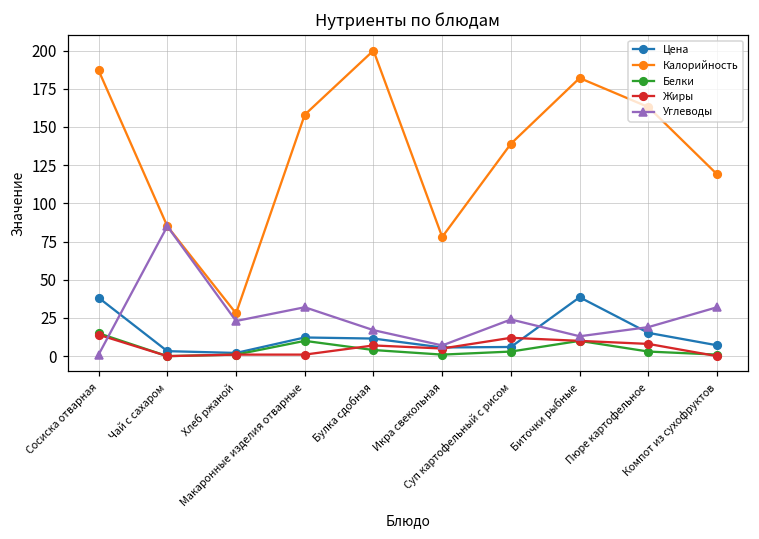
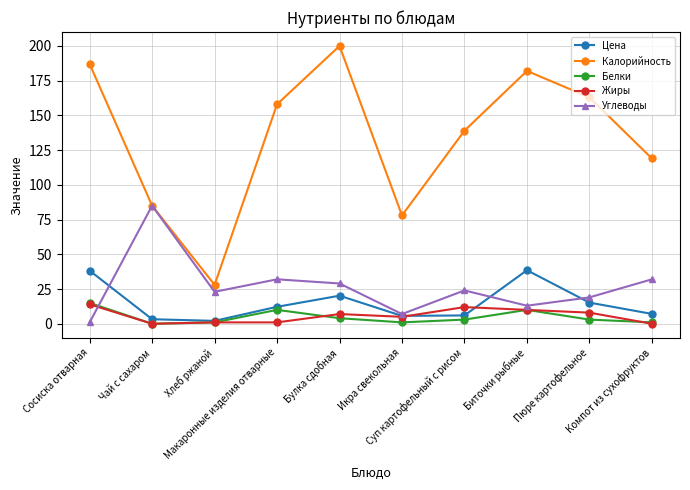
Цена, Булка сдобная: 12 -> 20
Углеводы, Булка сдобная: 17 -> 29
